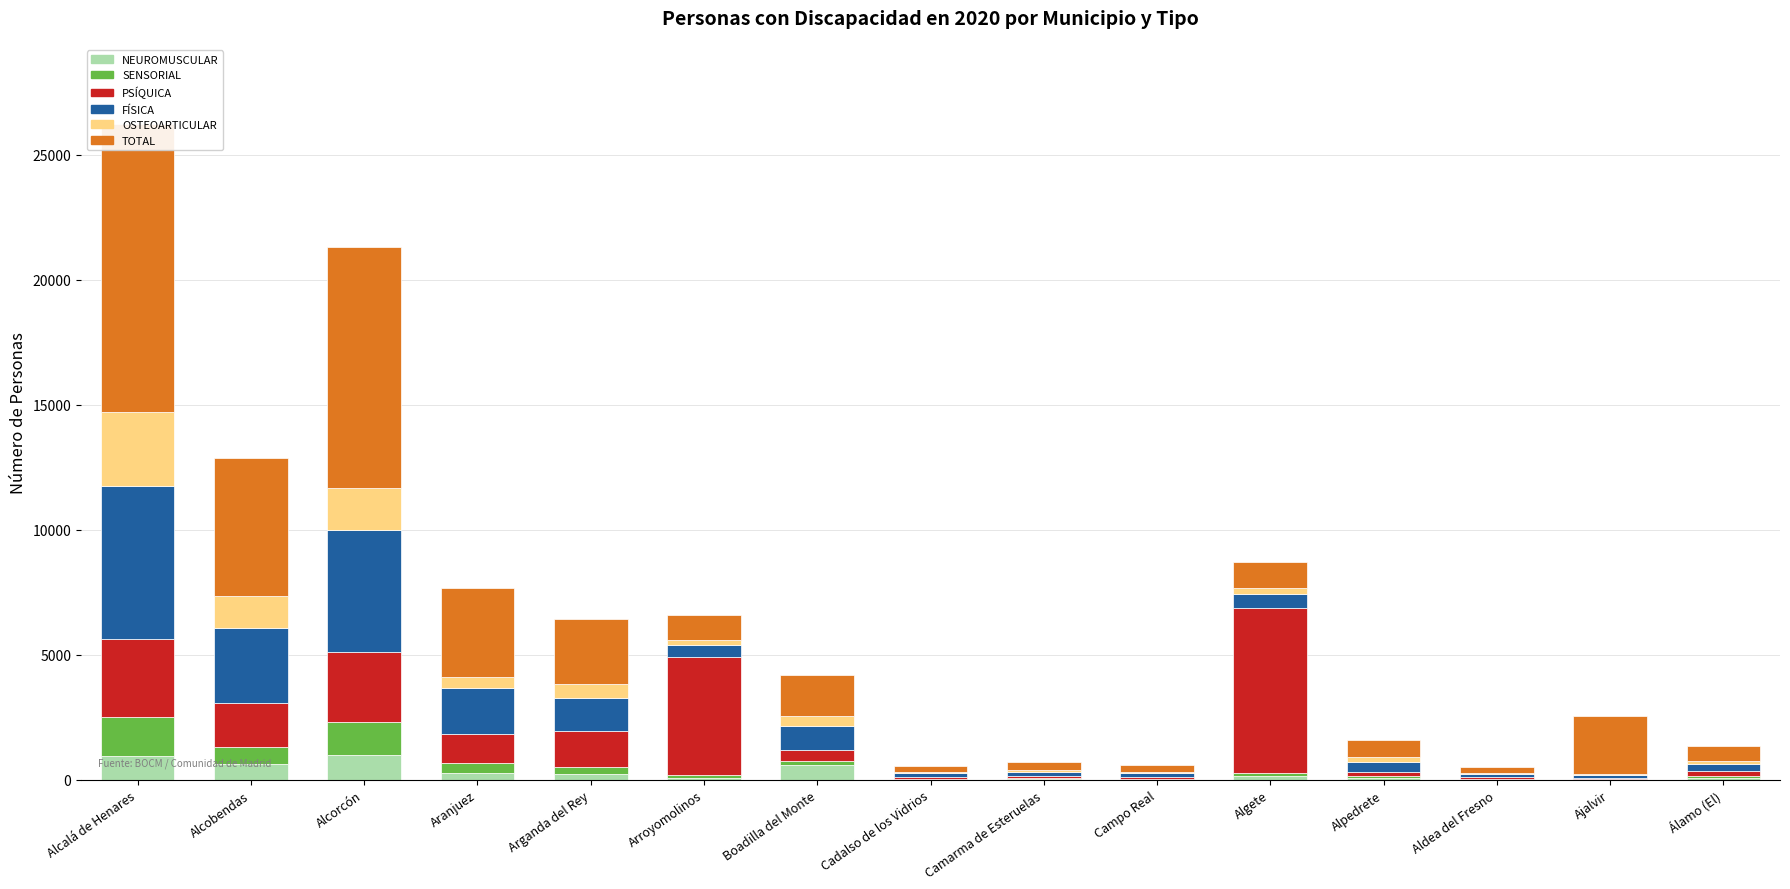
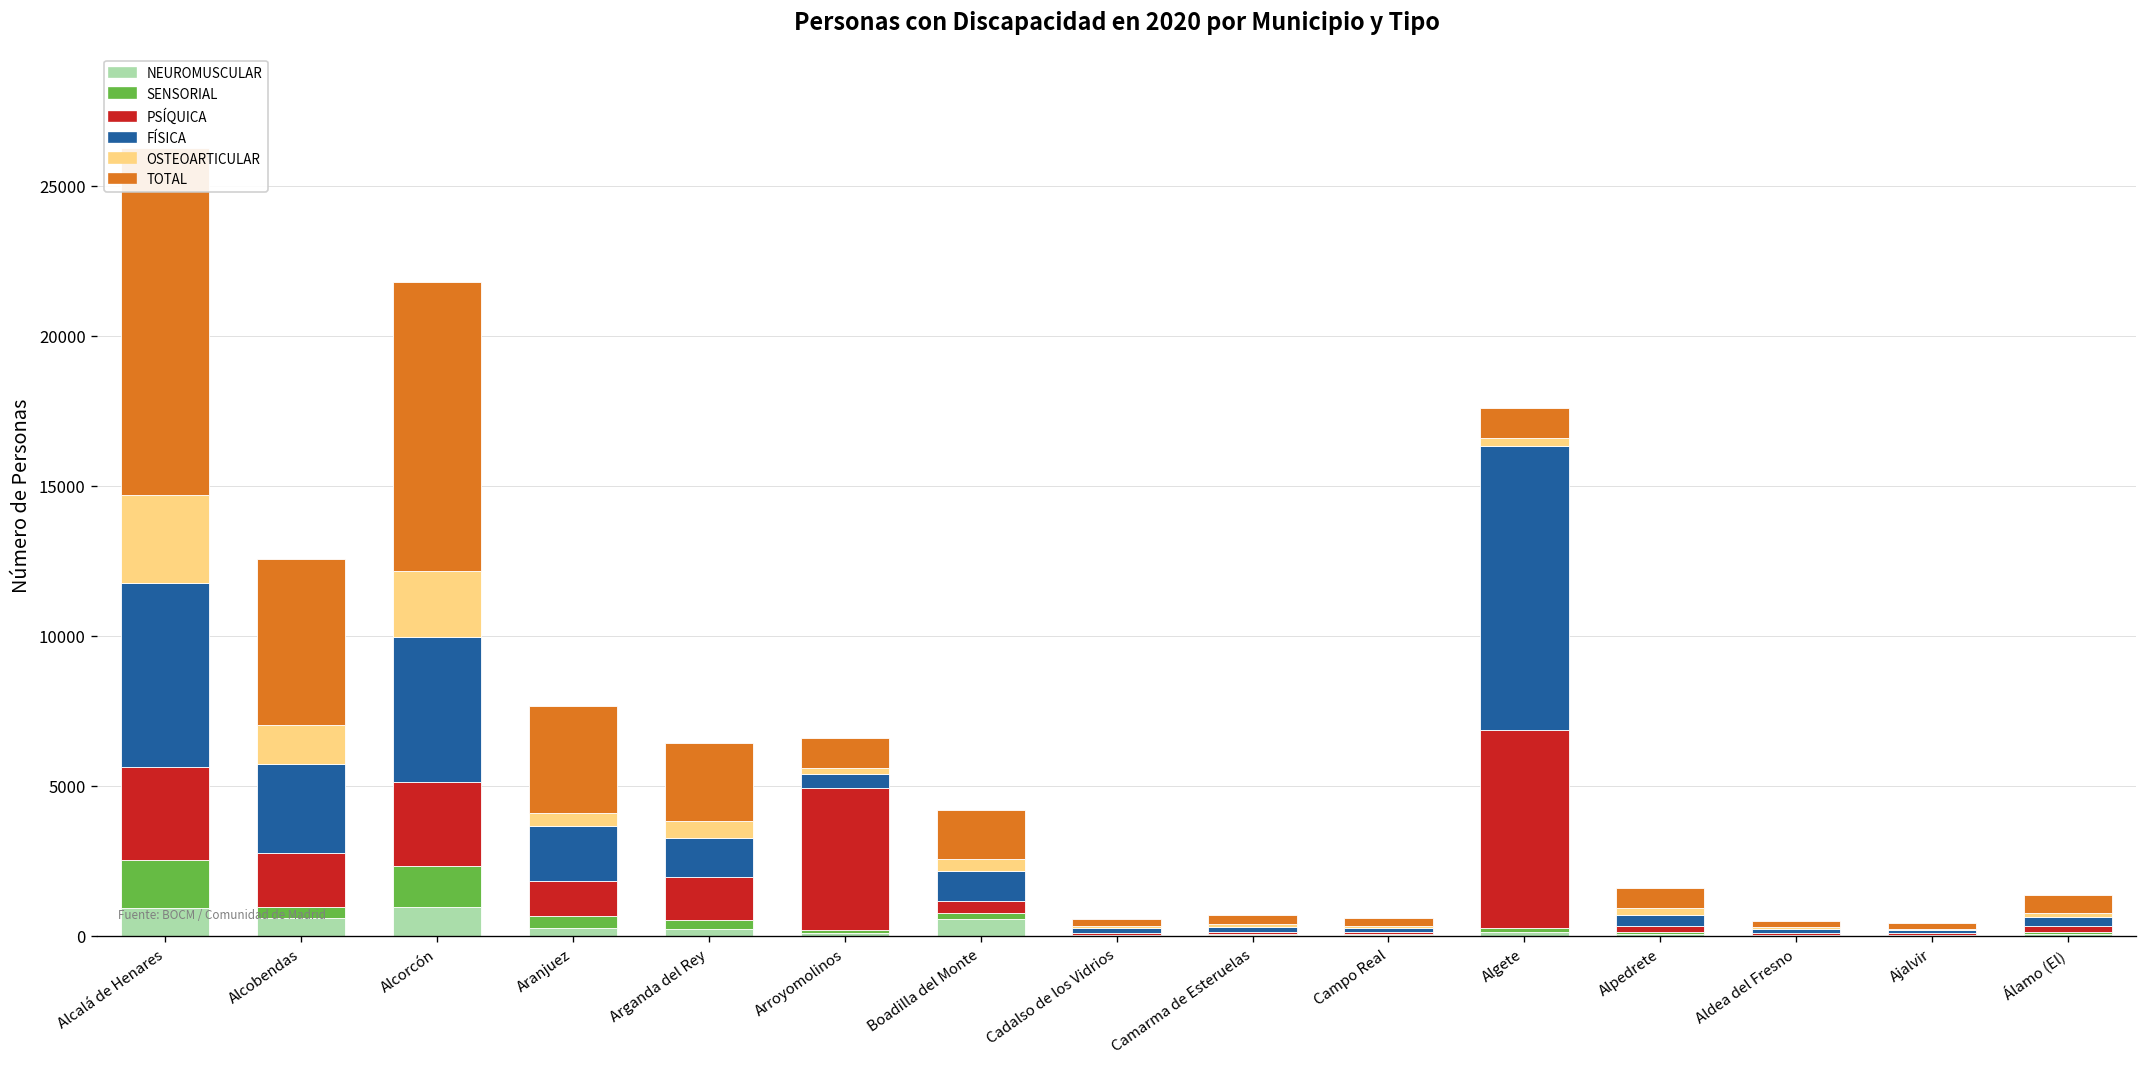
SENSORIAL, Alcobendas: 700 -> 400
OSTEOARTICULAR, Alcorcón: 1700 -> 2200
FÍSICA, Algete: 600 -> 9500
TOTAL, Ajalvir: 2300 -> 200
